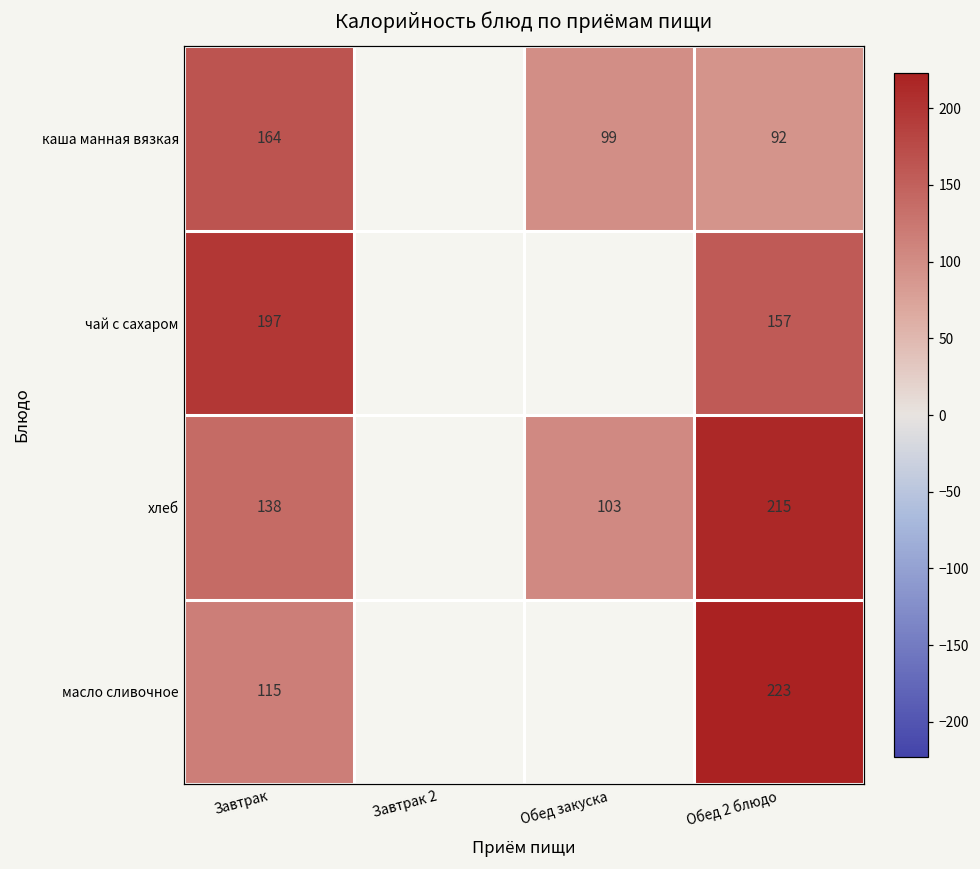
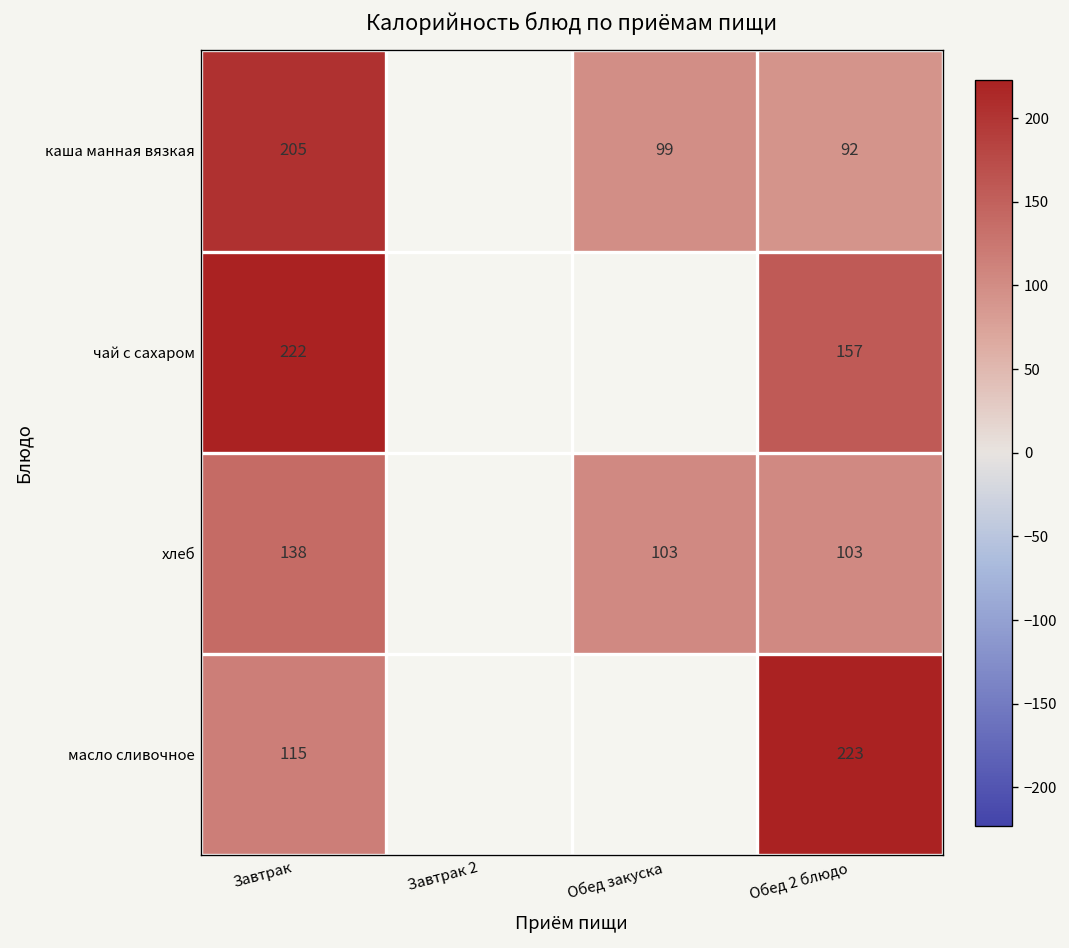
каша манная вязкая, Завтрак: 164 -> 205
чай с сахаром, Завтрак: 197 -> 222
хлеб, Обед 2 блюдо: 215 -> 103
